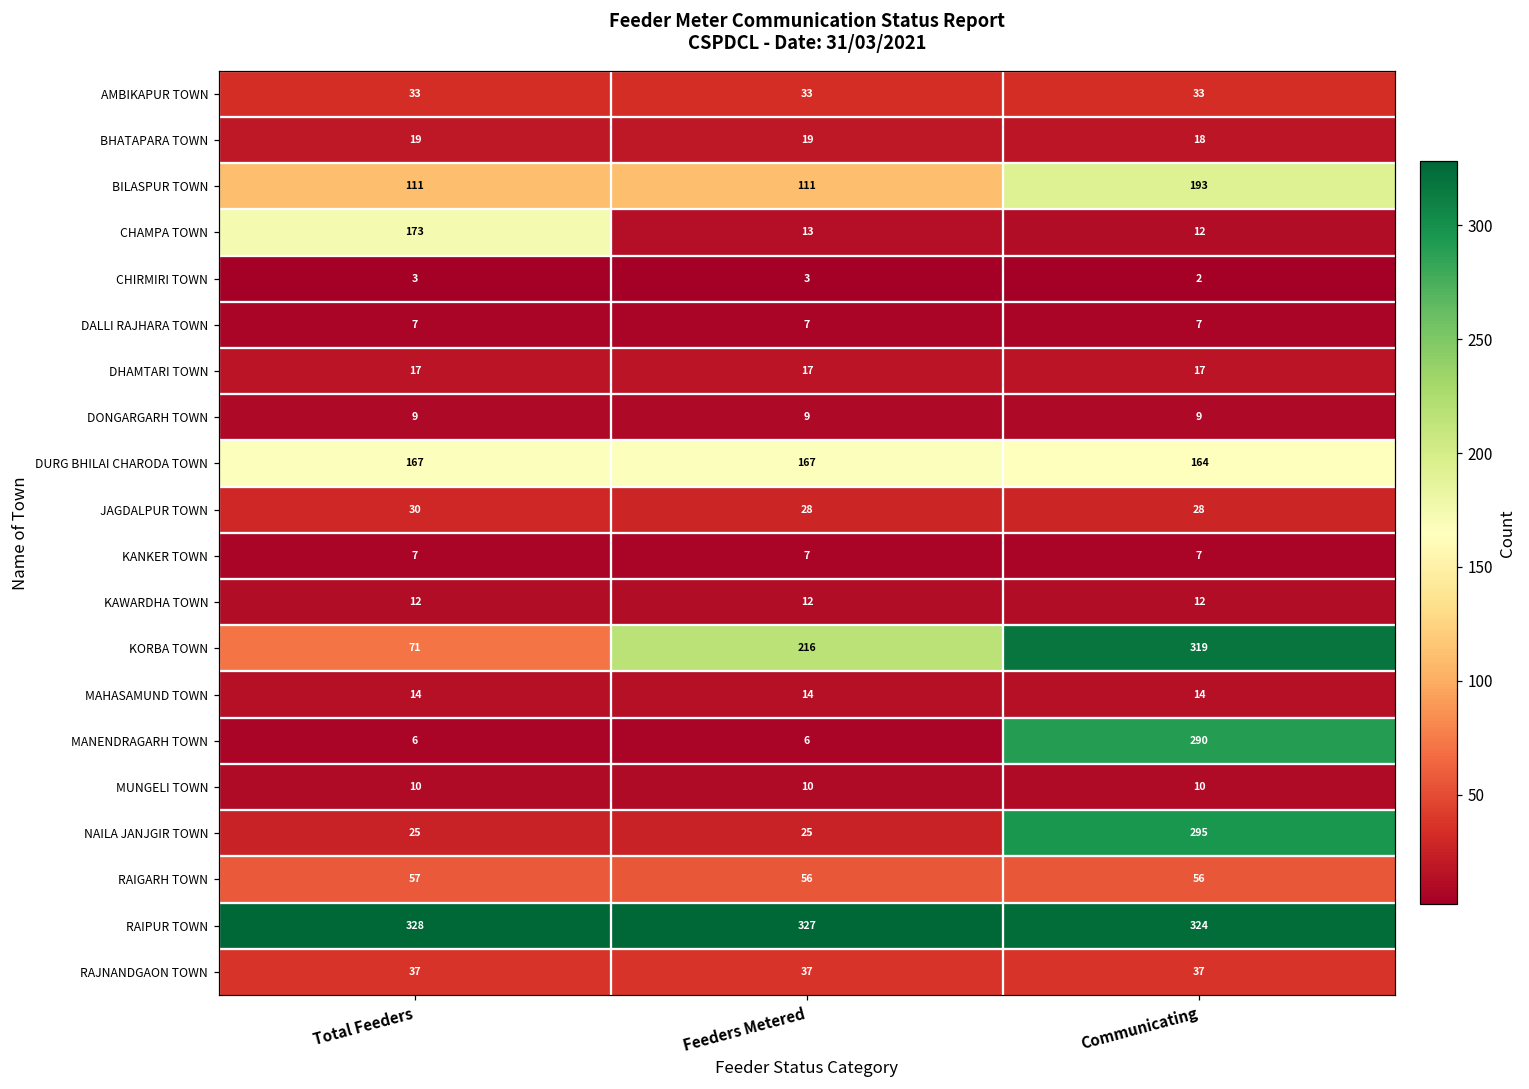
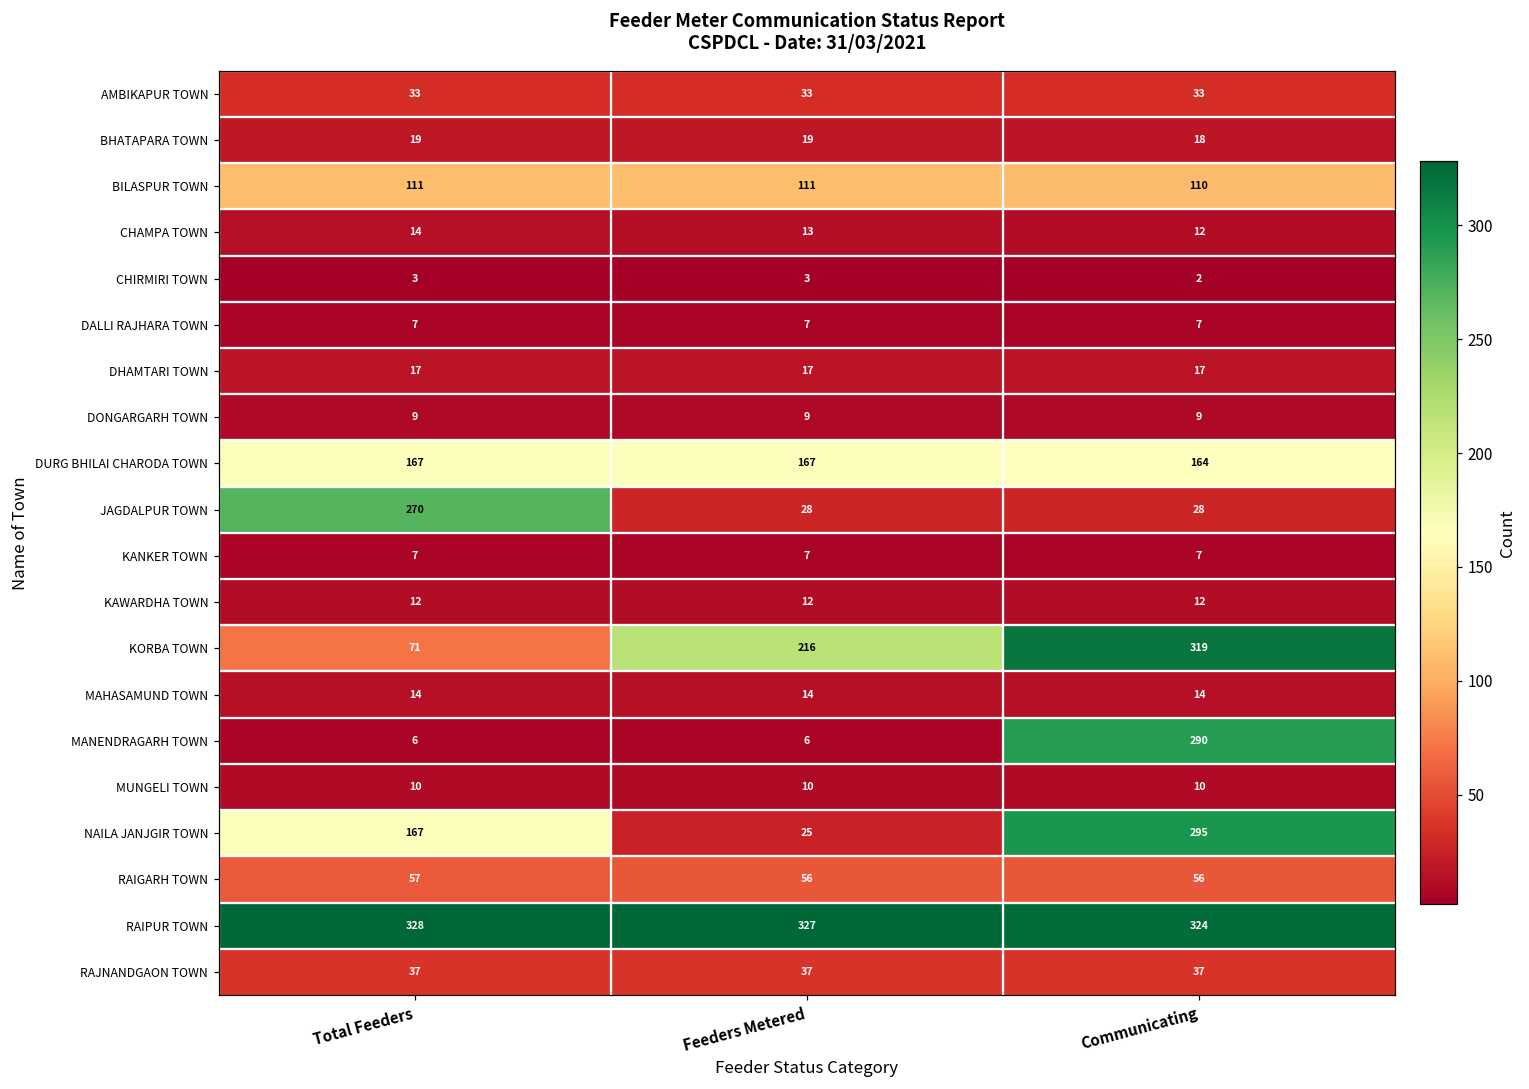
BILASPUR TOWN, Communicating: 193 -> 110
CHAMPA TOWN, Total Feeders: 173 -> 14
JAGDALPUR TOWN, Total Feeders: 30 -> 270
NAILA JANJGIR TOWN, Total Feeders: 25 -> 167
